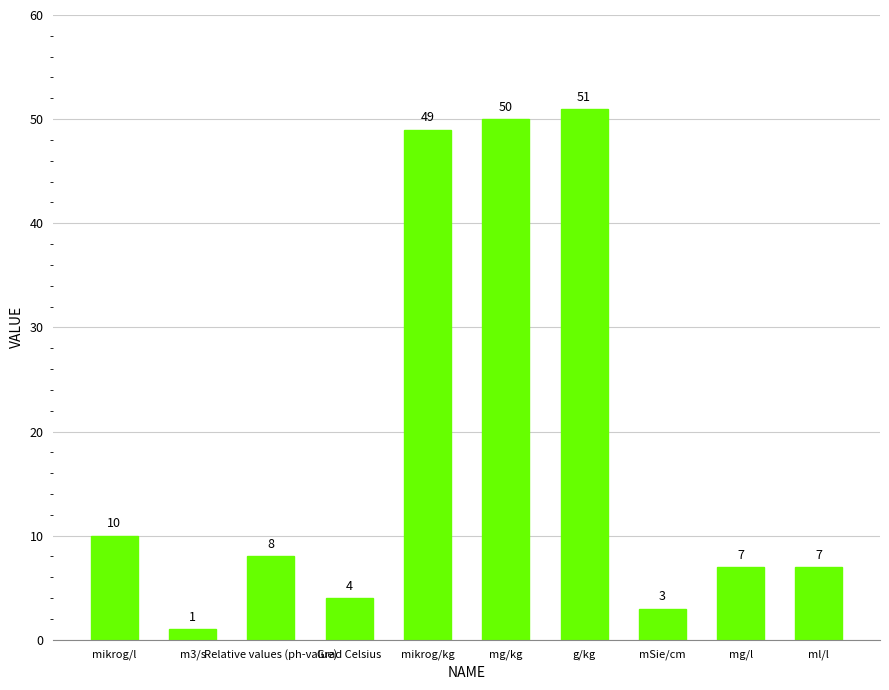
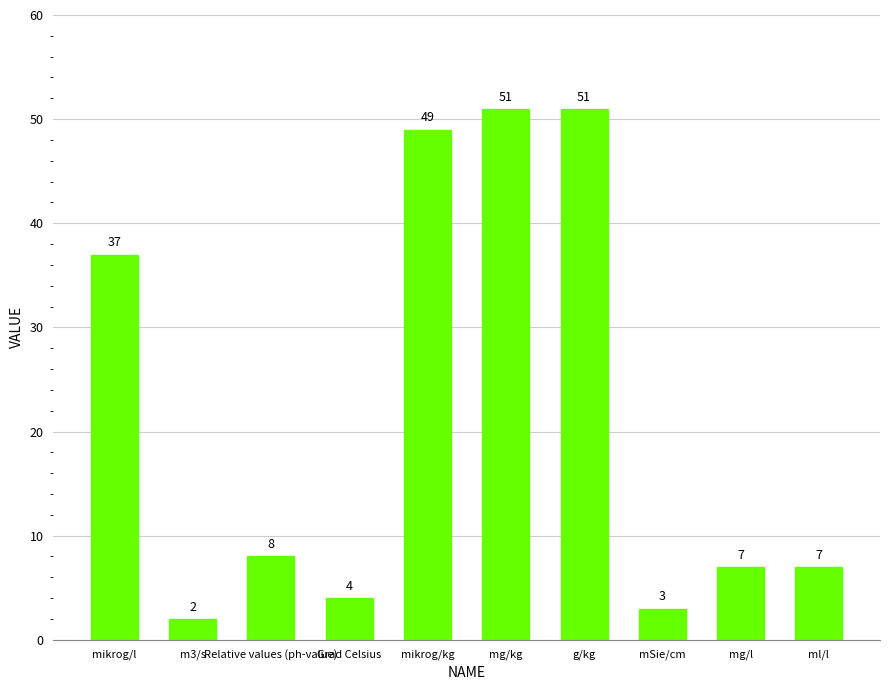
mikrog/l: 10 -> 37
m3/s: 1 -> 2
mg/kg: 50 -> 51
